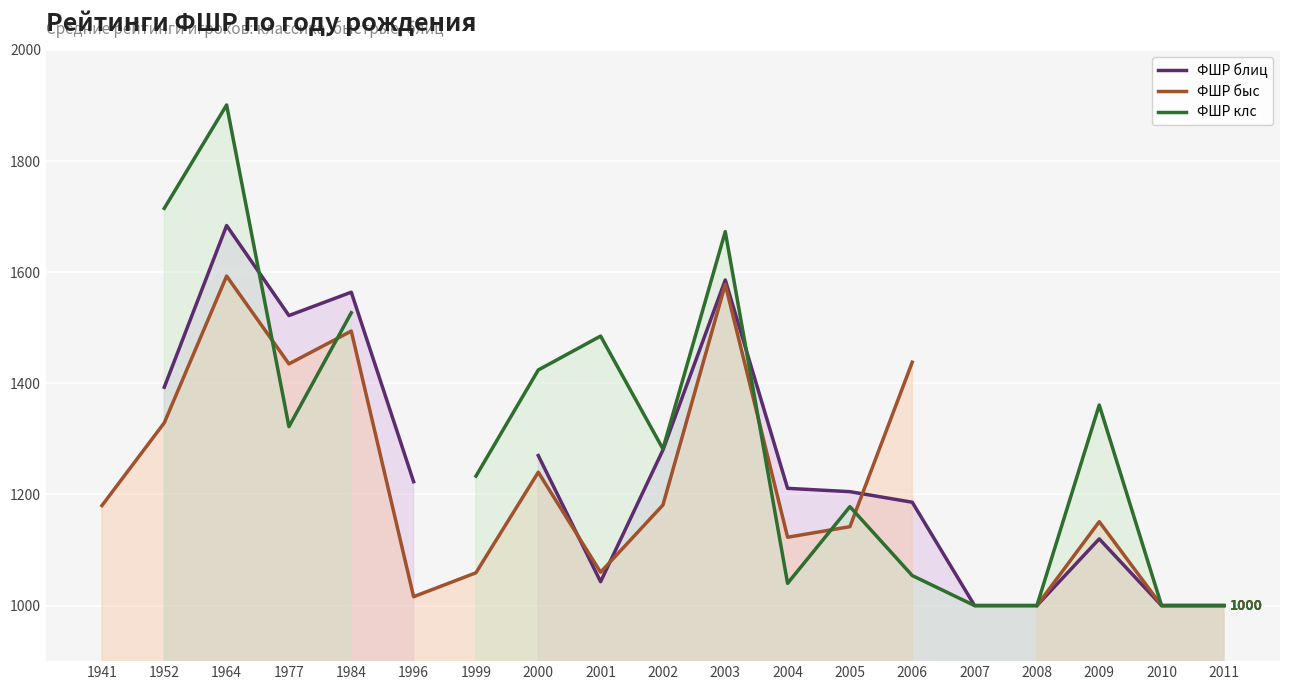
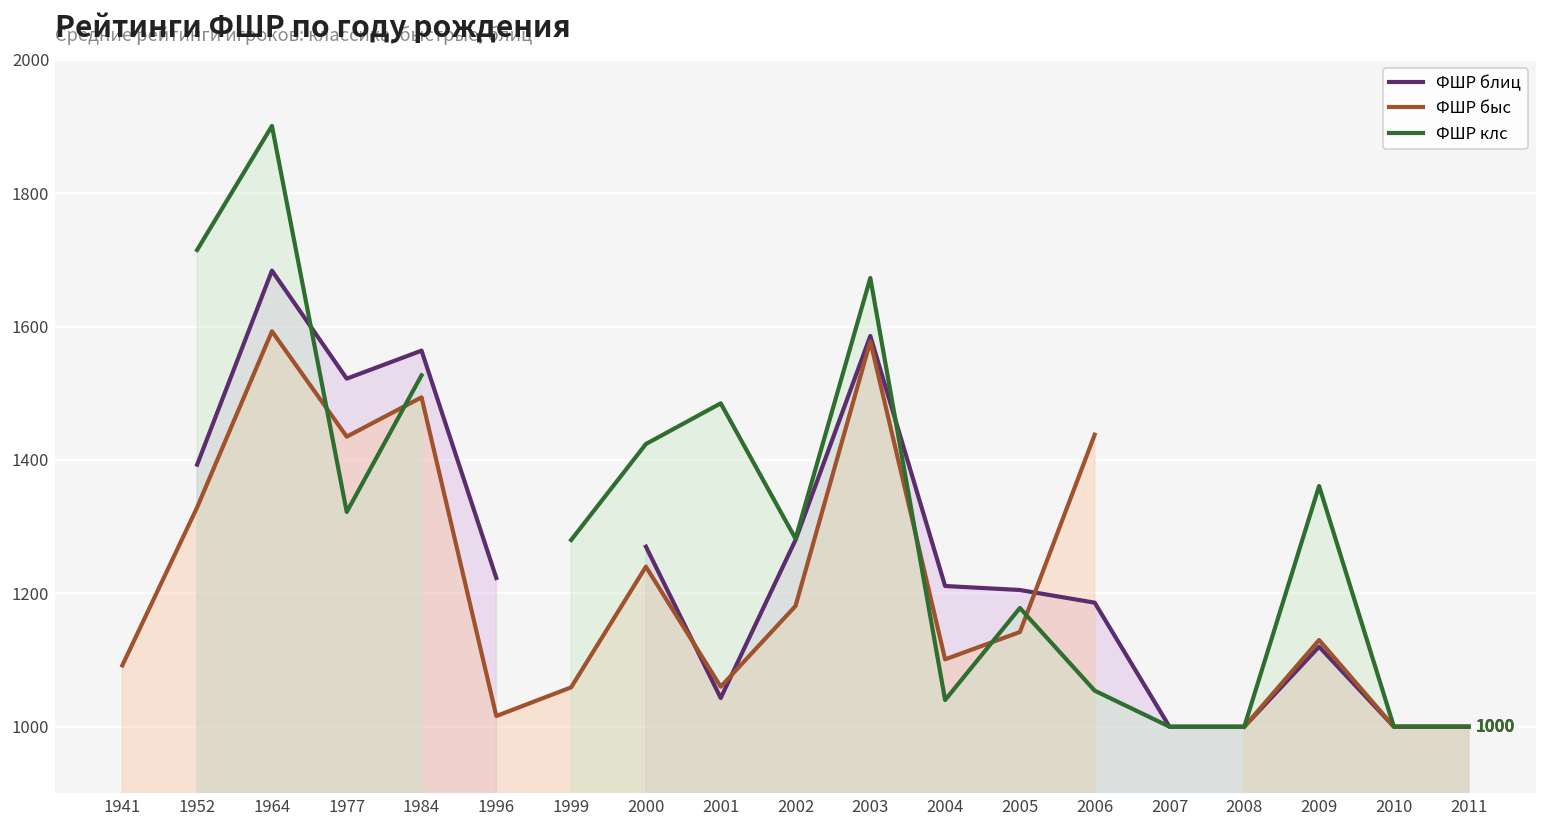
ФШР быс, 1941: 1180 -> 1090
ФШР клс, 1999: 1230 -> 1280
ФШР быс, 2004: 1120 -> 1100
ФШР быс, 2009: 1150 -> 1130
